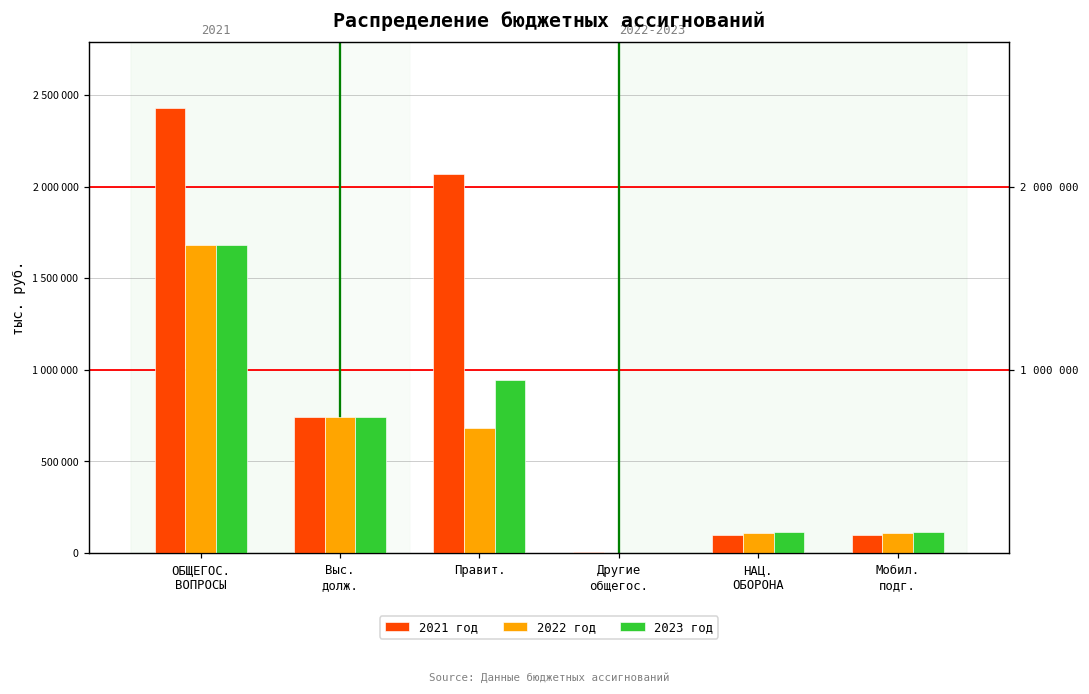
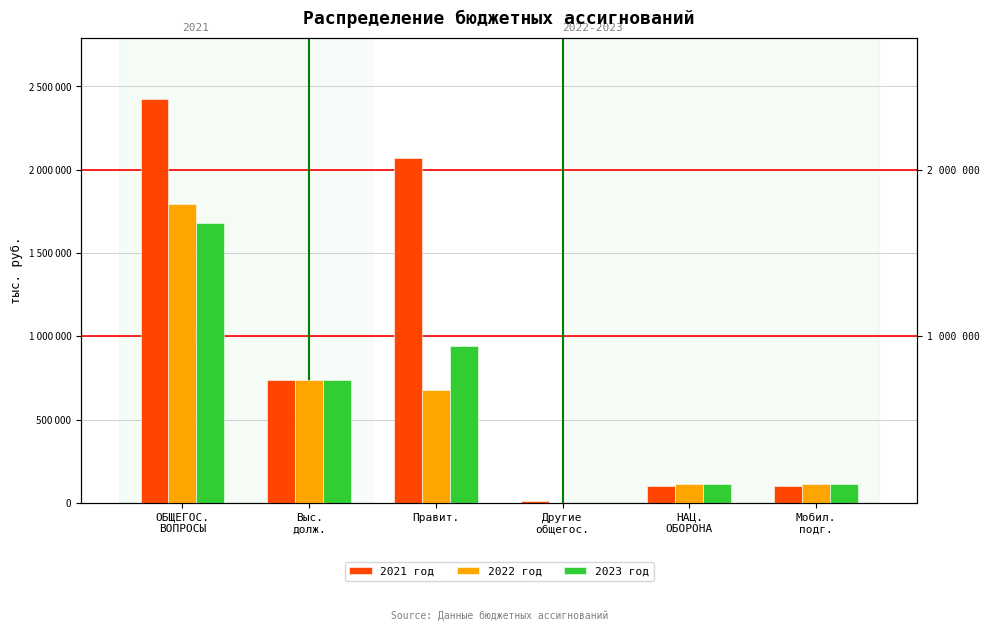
2022 год, ОБЩЕГОС. ВОПРОСЫ: 1680000 -> 1800000
